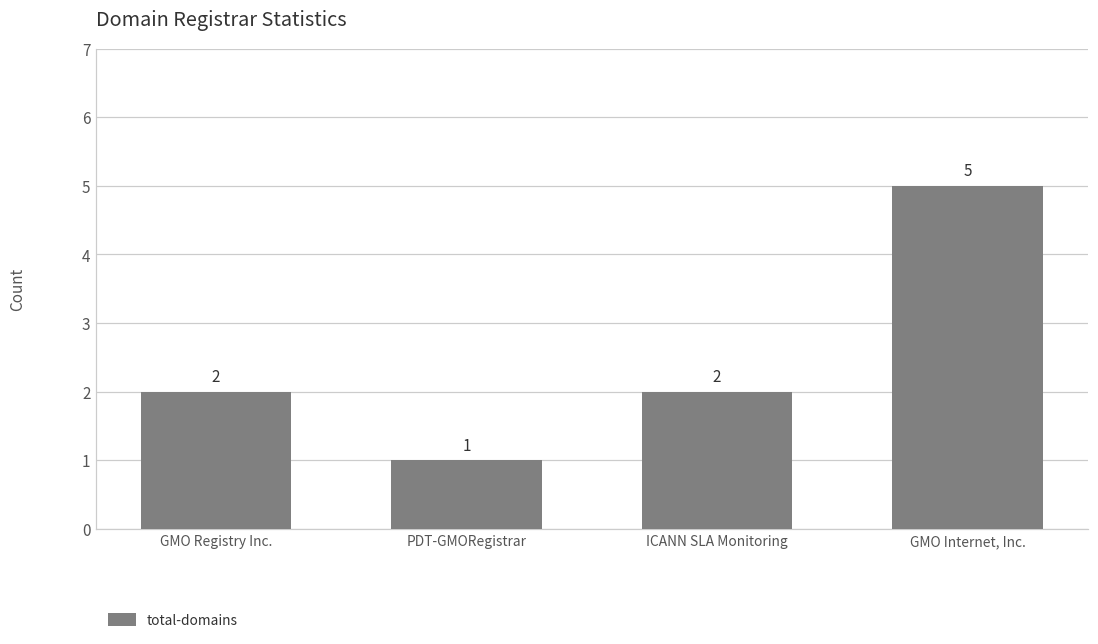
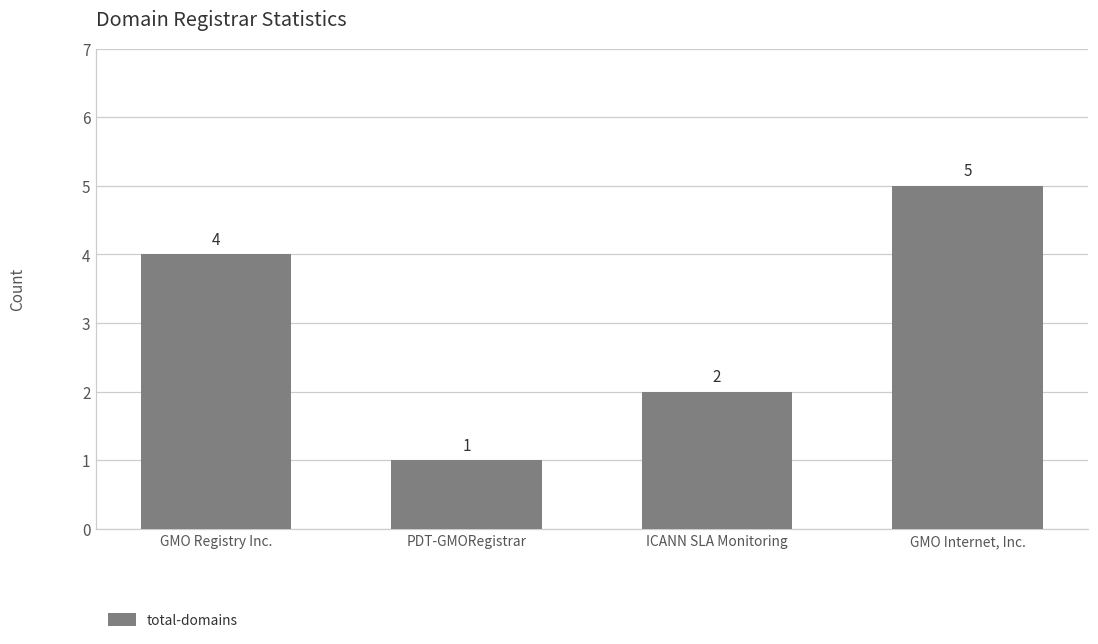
GMO Registry Inc.: 2 -> 4
